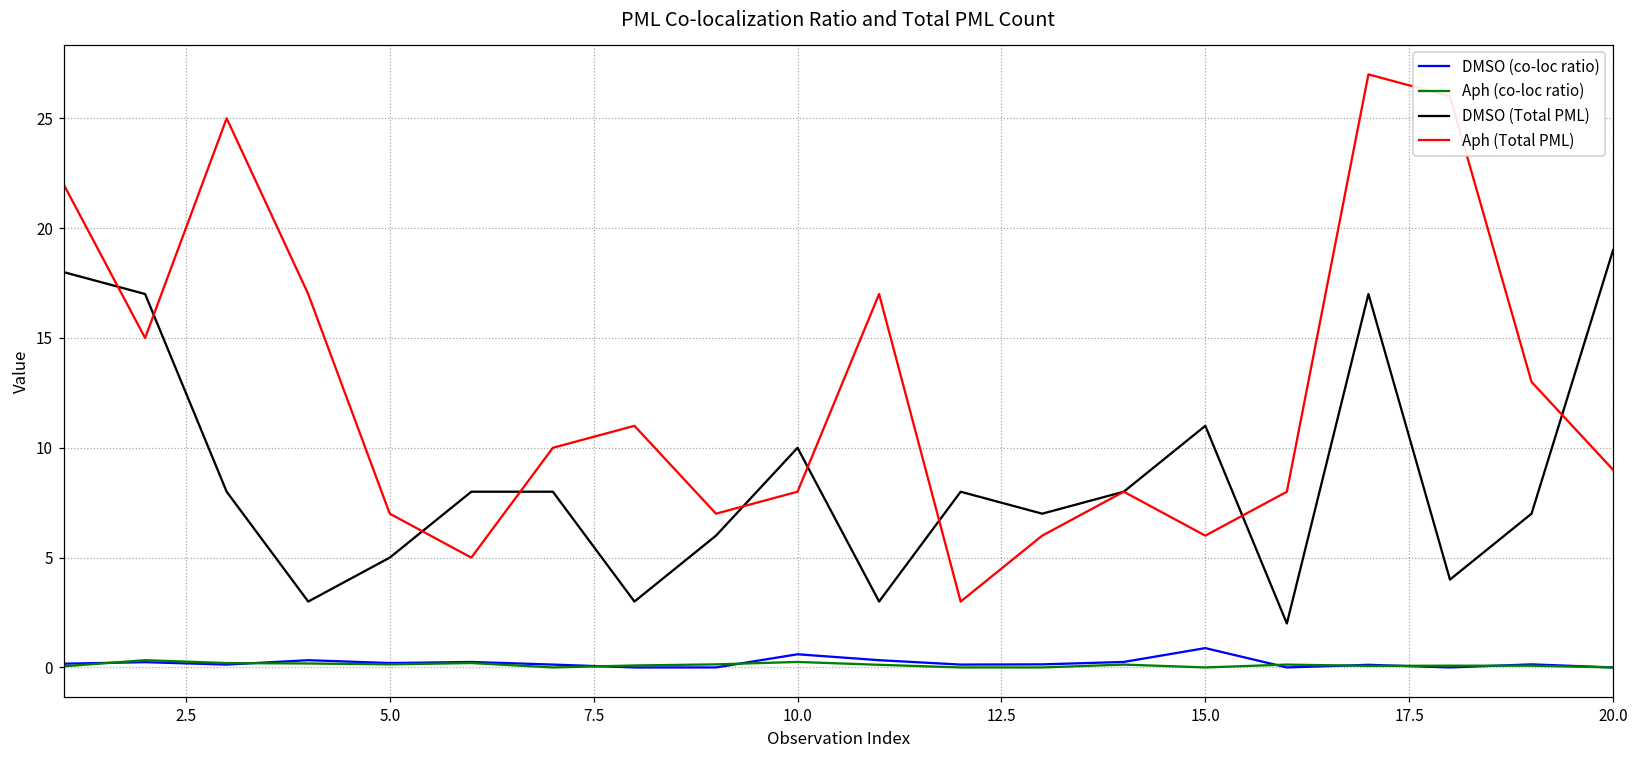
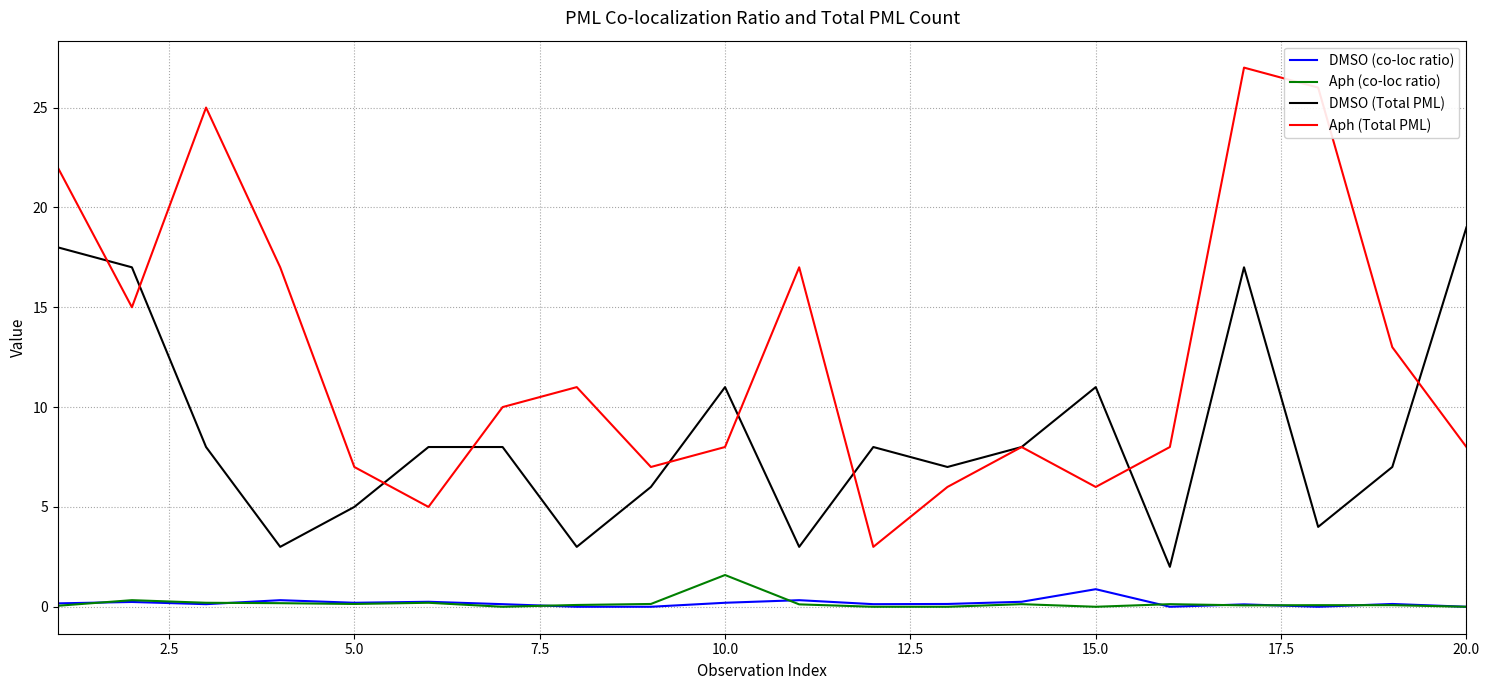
DMSO (co-loc ratio), 10.0: 0.6 -> 0.2
Aph (co-loc ratio), 10.0: 0.3 -> 1.6
DMSO (Total PML), 10.0: 10 -> 11
Aph (Total PML), 20.0: 9 -> 8
